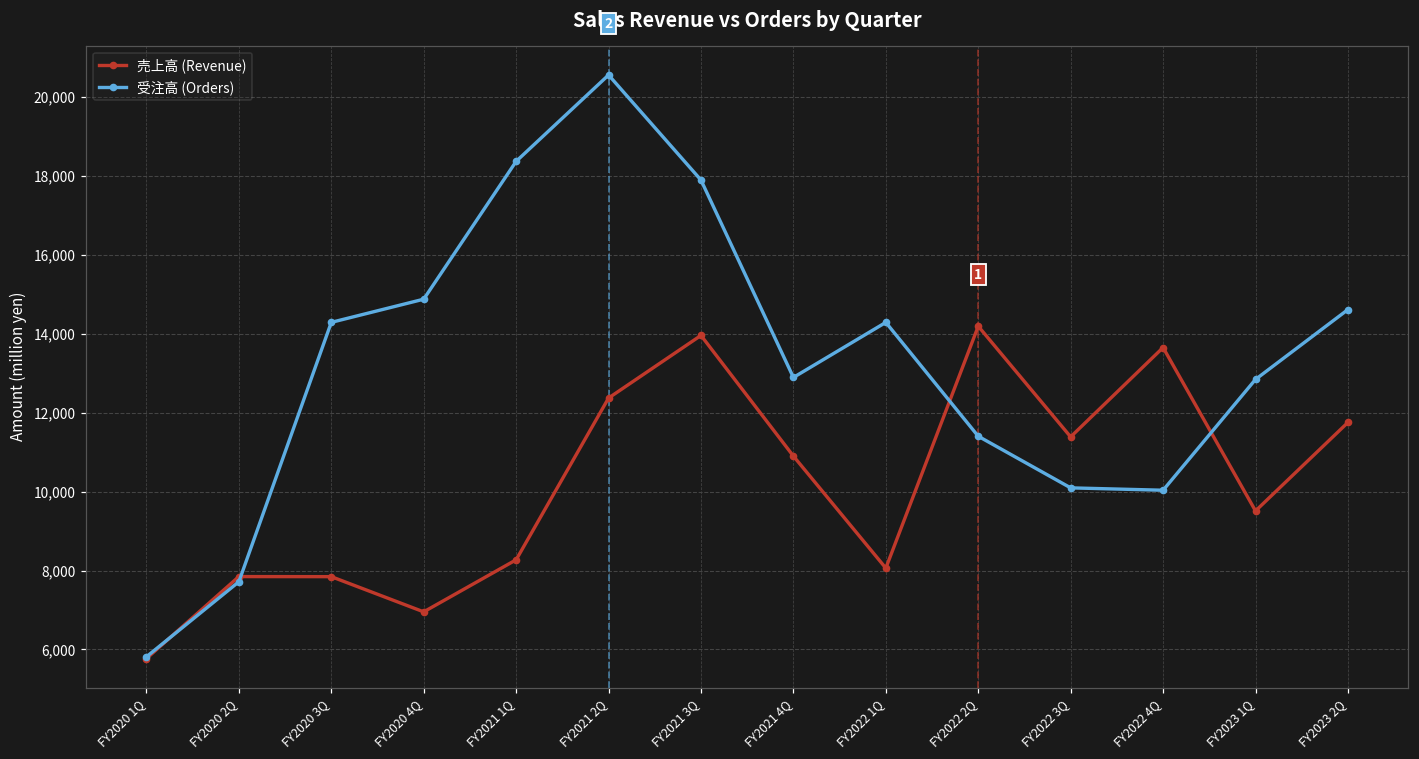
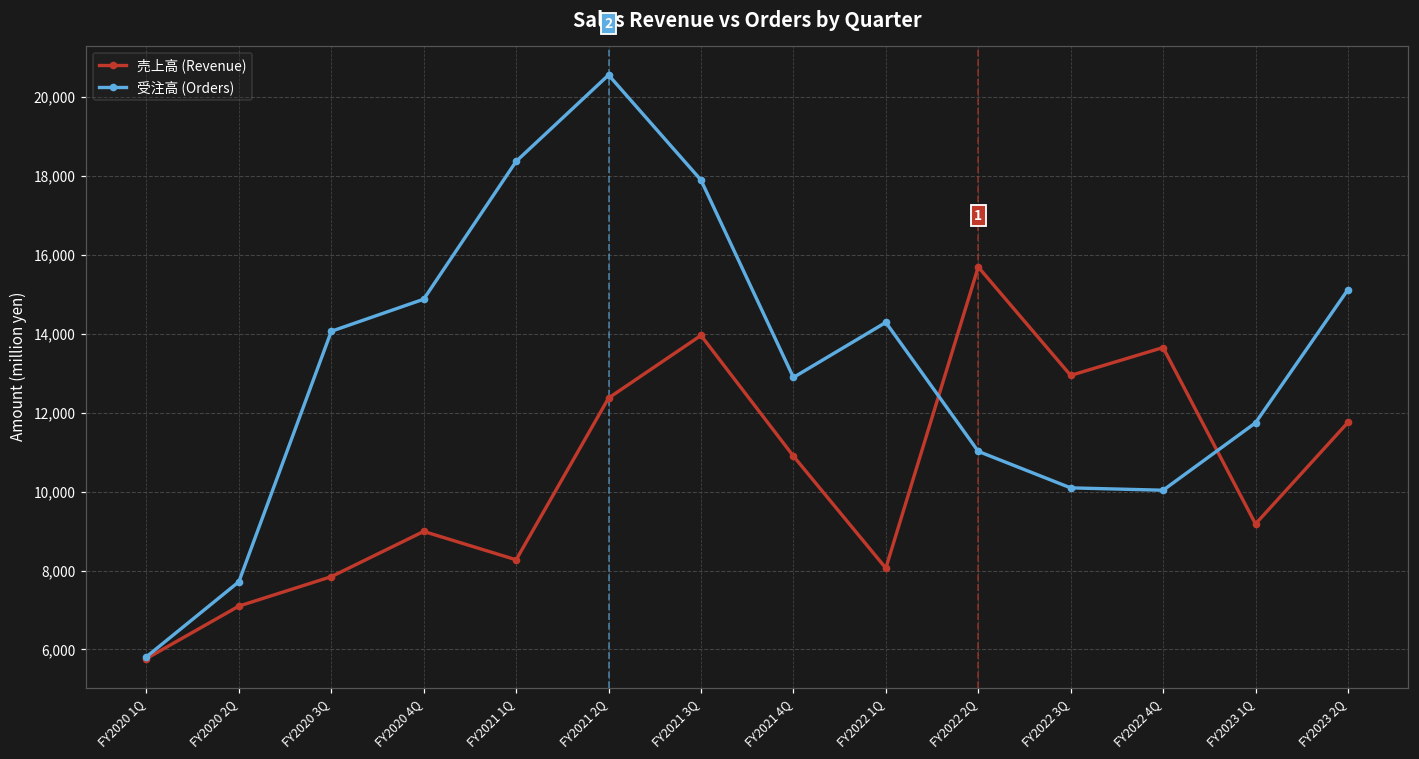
売上高 (Revenue), FY2020 2Q: 7,800 -> 7,100
受注高 (Orders), FY2020 3Q: 14,300 -> 14,100
売上高 (Revenue), FY2020 4Q: 7,000 -> 9,000
売上高 (Revenue), FY2022 2Q: 14,200 -> 15,700
受注高 (Orders), FY2022 2Q: 11,400 -> 11,000
売上高 (Revenue), FY2022 3Q: 11,400 -> 12,900
売上高 (Revenue), FY2023 1Q: 9,500 -> 9,200
受注高 (Orders), FY2023 1Q: 12,800 -> 11,700
受注高 (Orders), FY2023 2Q: 14,600 -> 15,100
